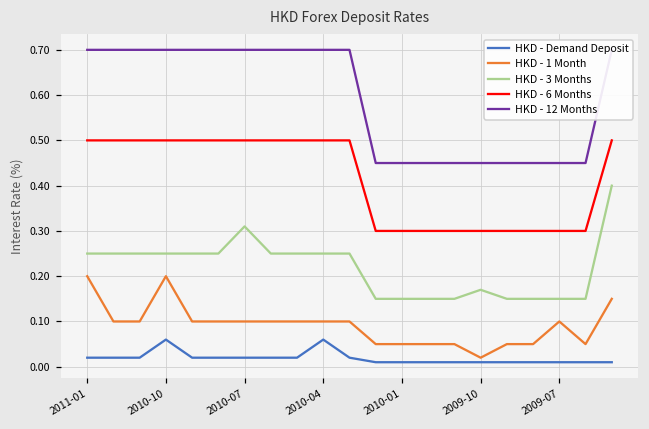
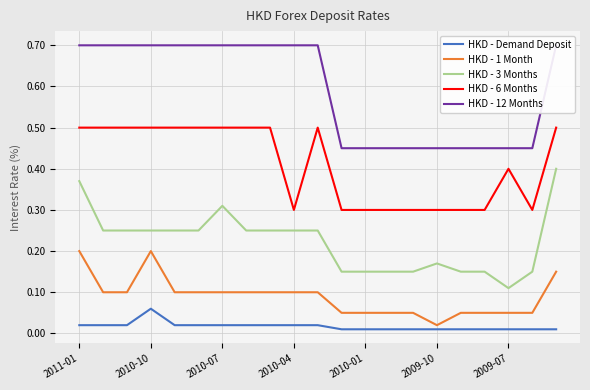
HKD - 3 Months, 2011-01: 0.25 -> 0.37
HKD - Demand Deposit, 2010-04: 0.06 -> 0.02
HKD - 6 Months, 2010-04: 0.5 -> 0.3
HKD - 1 Month, 2009-07: 0.10 -> 0.05
HKD - 3 Months, 2009-07: 0.15 -> 0.11
HKD - 6 Months, 2009-07: 0.3 -> 0.4
